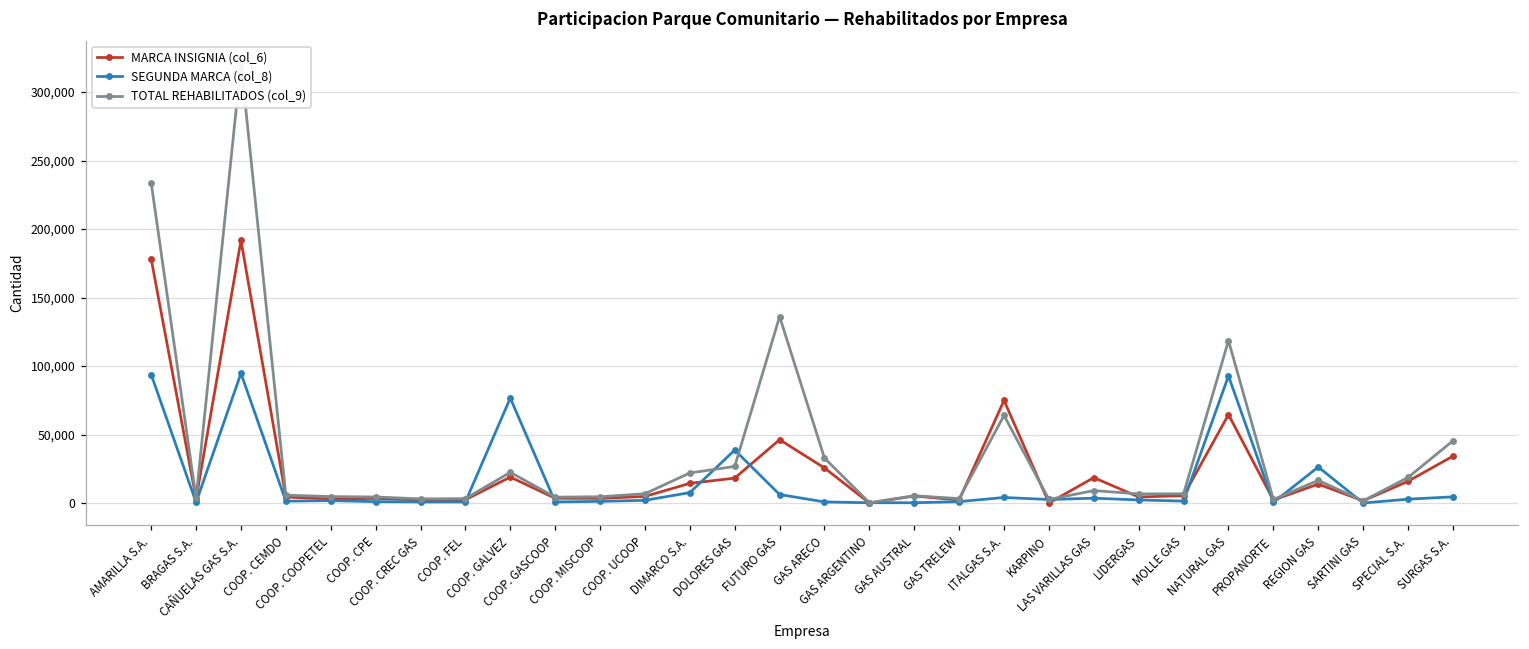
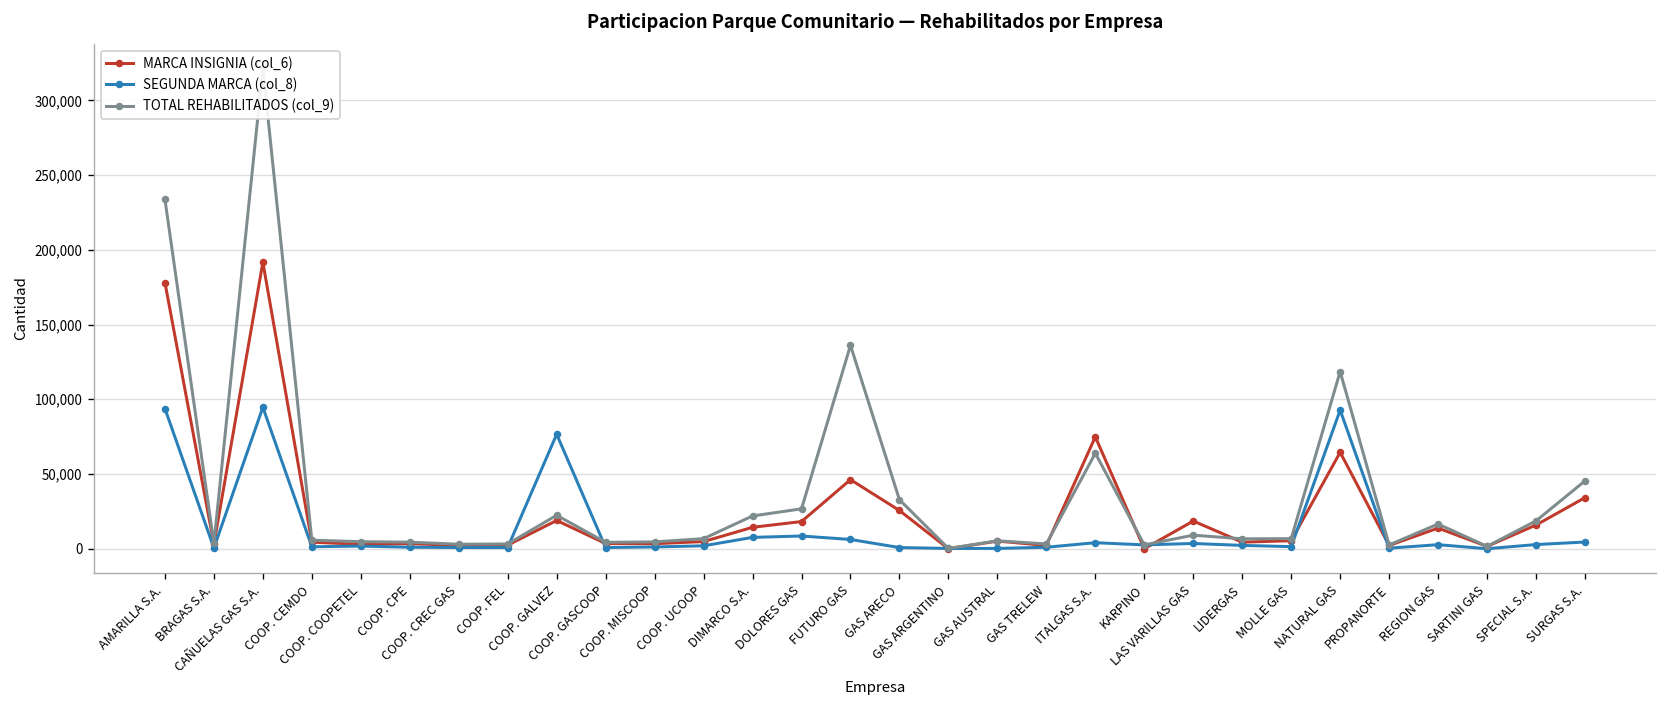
SEGUNDA MARCA (col_8), DOLORES GAS: 39,000 -> 9,000
SEGUNDA MARCA (col_8), REGION GAS: 26,000 -> 3,000
